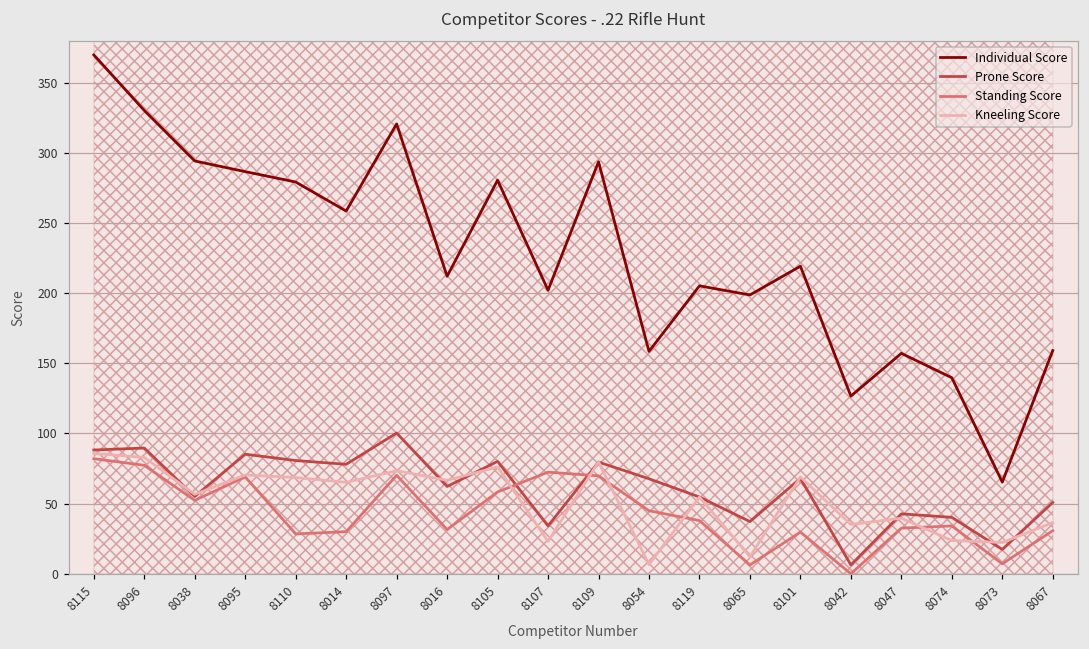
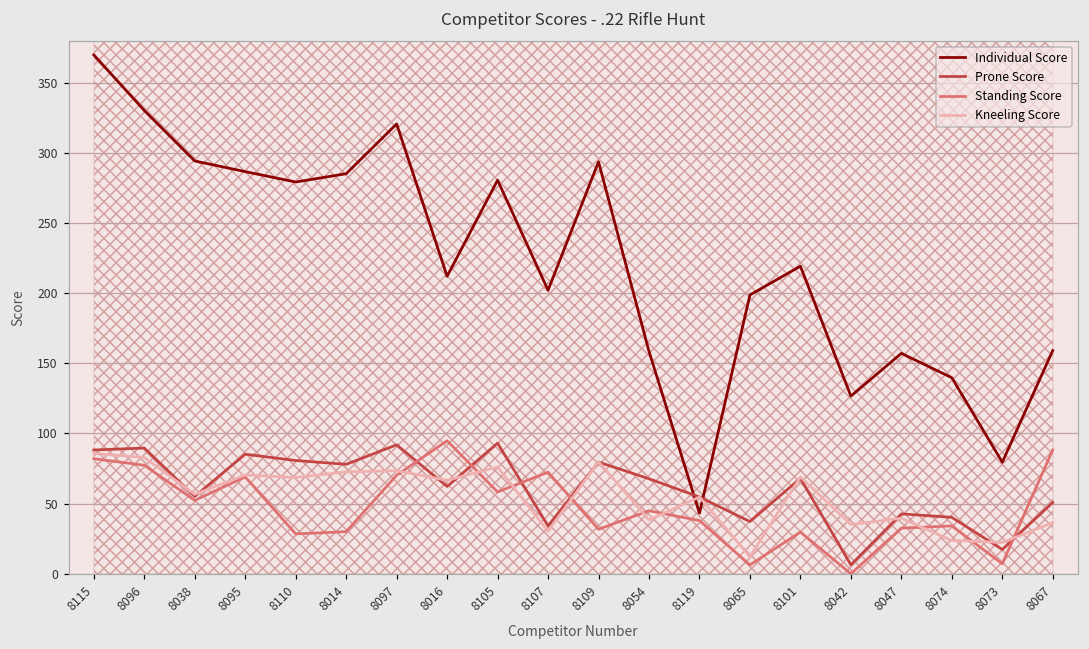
Individual Score, 8014: 259 -> 285
Kneeling Score, 8014: 65 -> 73
Prone Score, 8097: 100 -> 92
Standing Score, 8016: 32 -> 95
Prone Score, 8105: 80 -> 93
Kneeling Score, 8107: 23 -> 30
Standing Score, 8109: 70 -> 32
Kneeling Score, 8054: 7 -> 38
Individual Score, 8119: 205 -> 43
Individual Score, 8073: 65 -> 80
Standing Score, 8067: 31 -> 88
